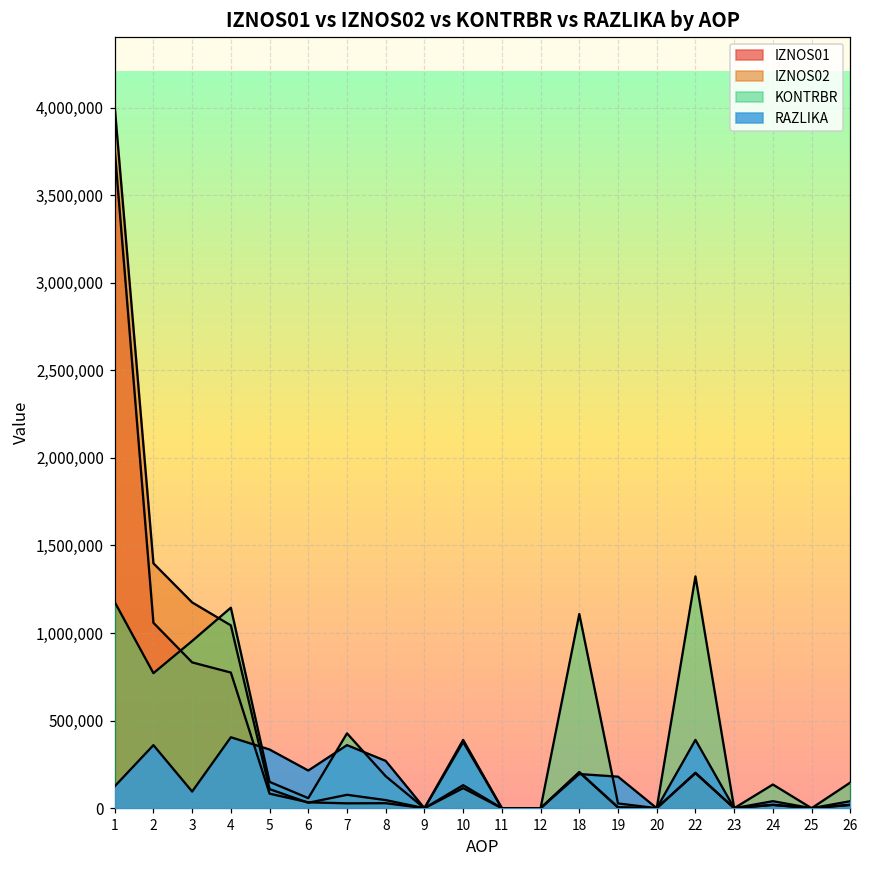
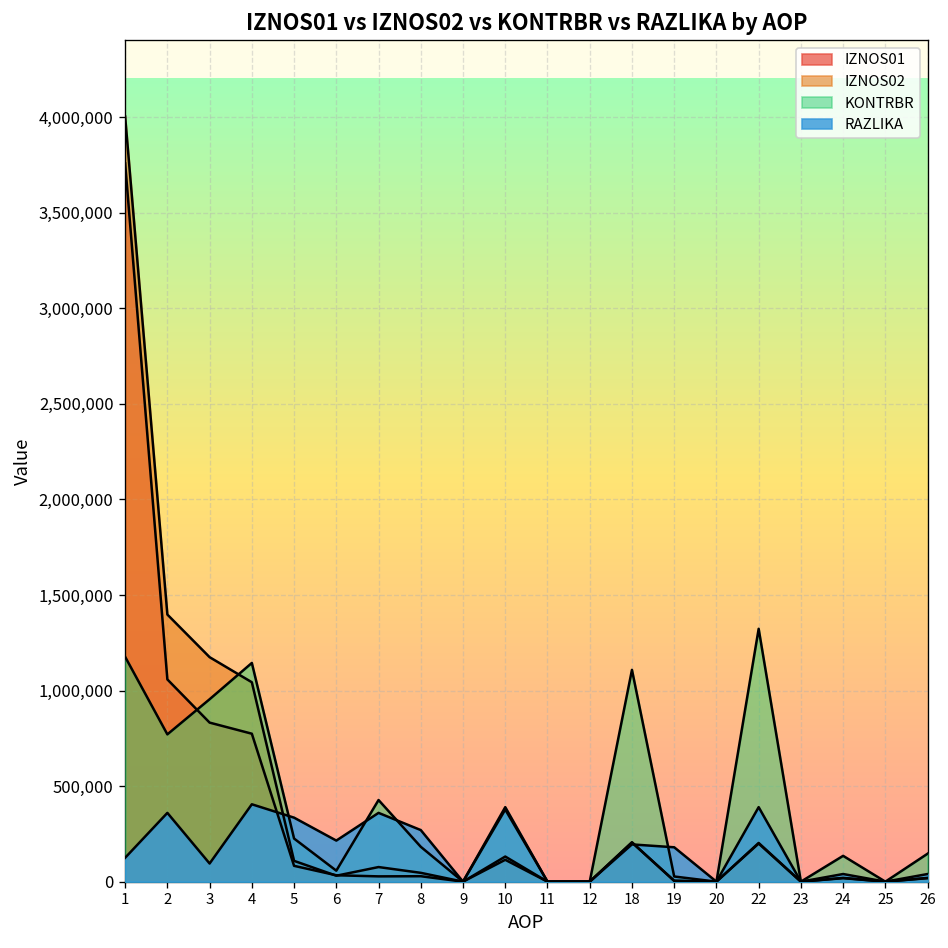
KONTRBR, 5: 150,000 -> 230,000
